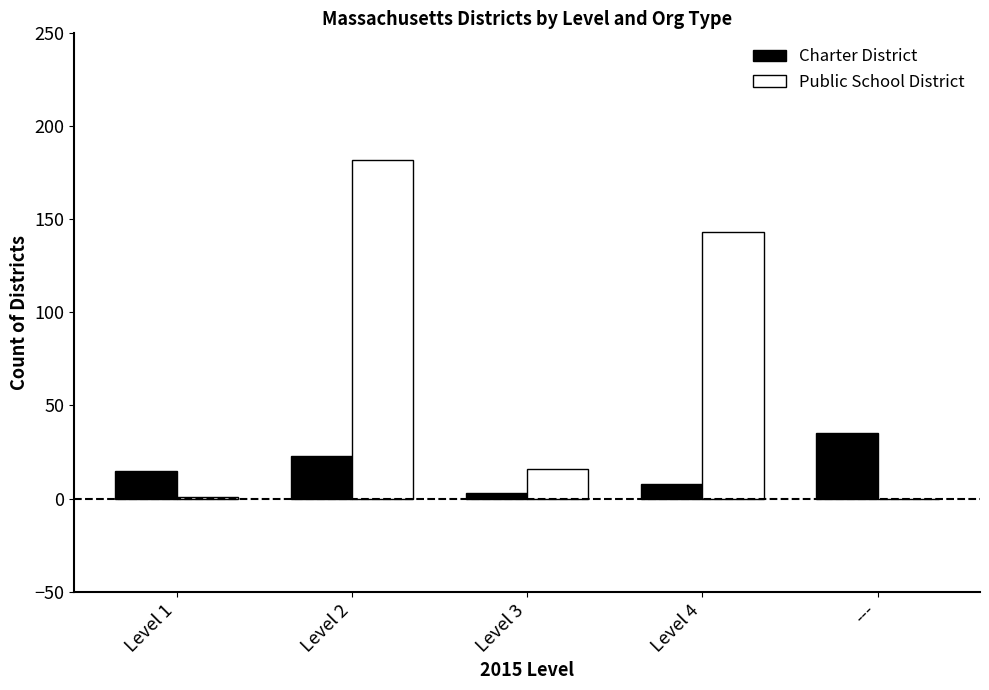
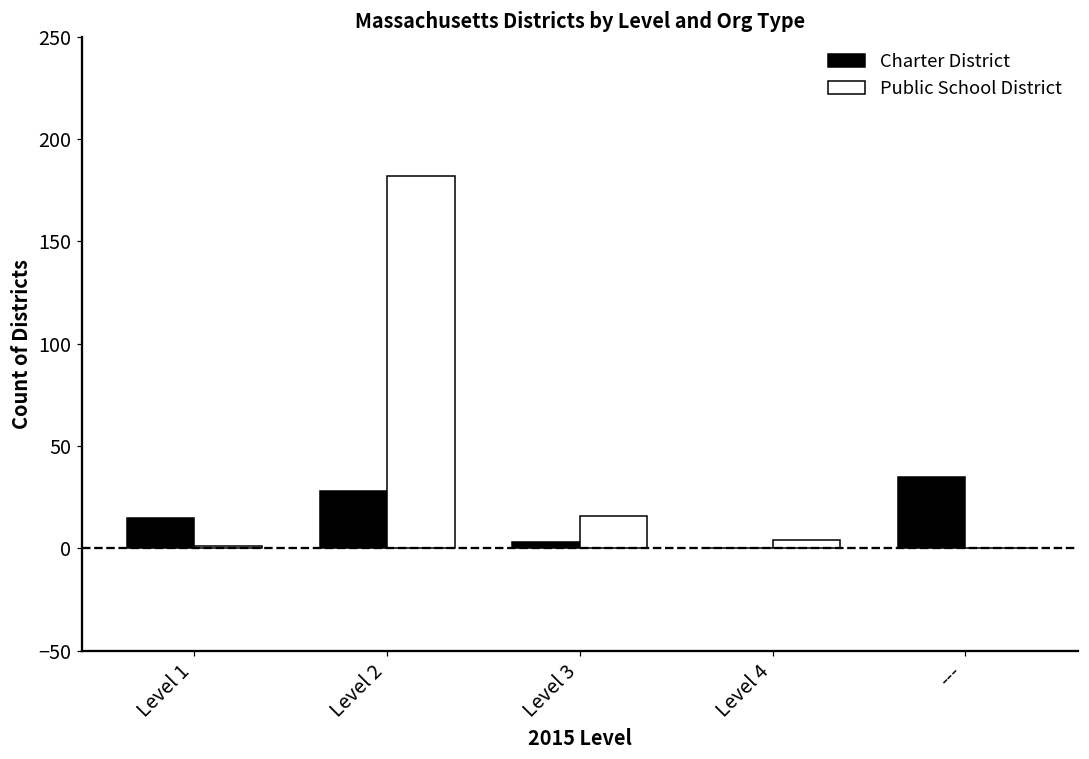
Charter District, Level 2: 23 -> 28
Charter District, Level 4: 8 -> 0
Public School District, Level 4: 143 -> 4
